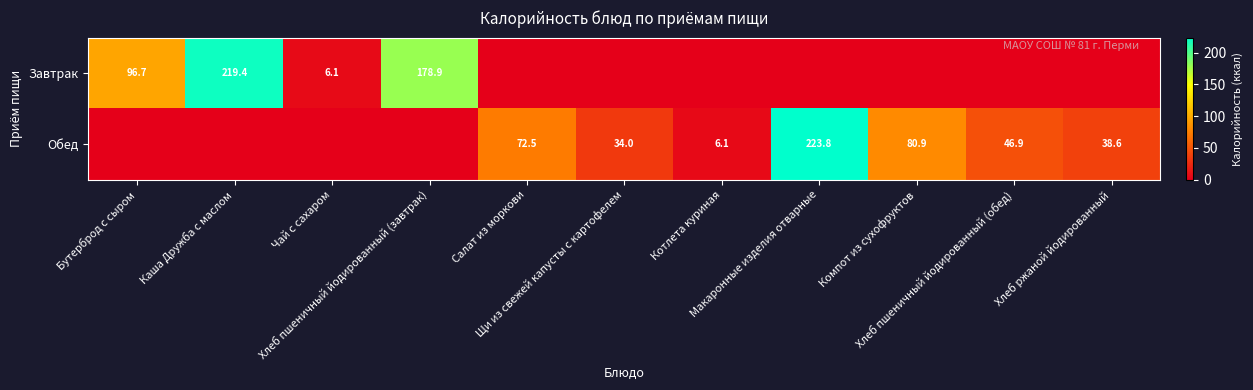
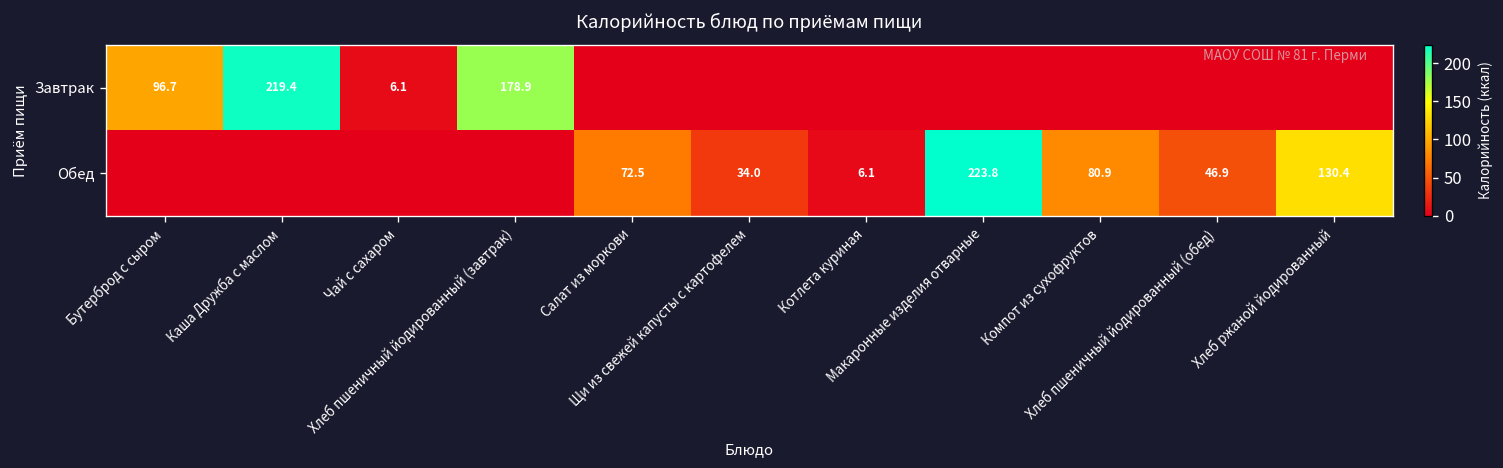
Обед, Хлеб ржаной йодированный: 38.6 -> 130.4
